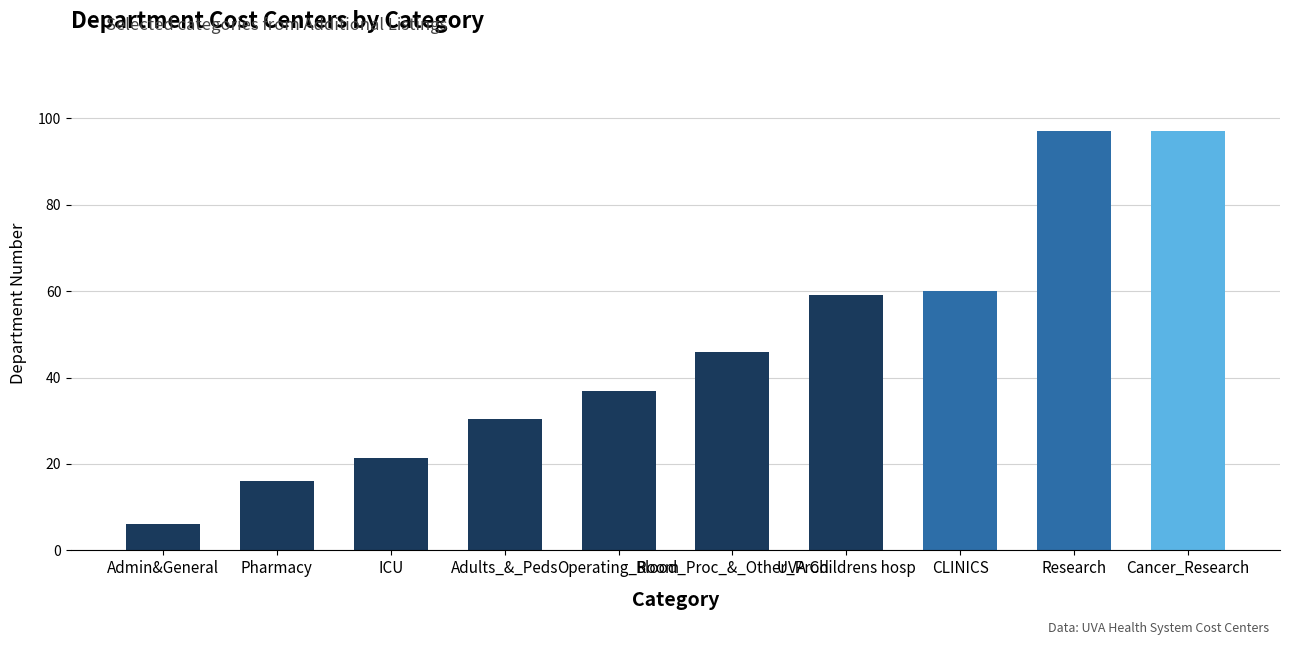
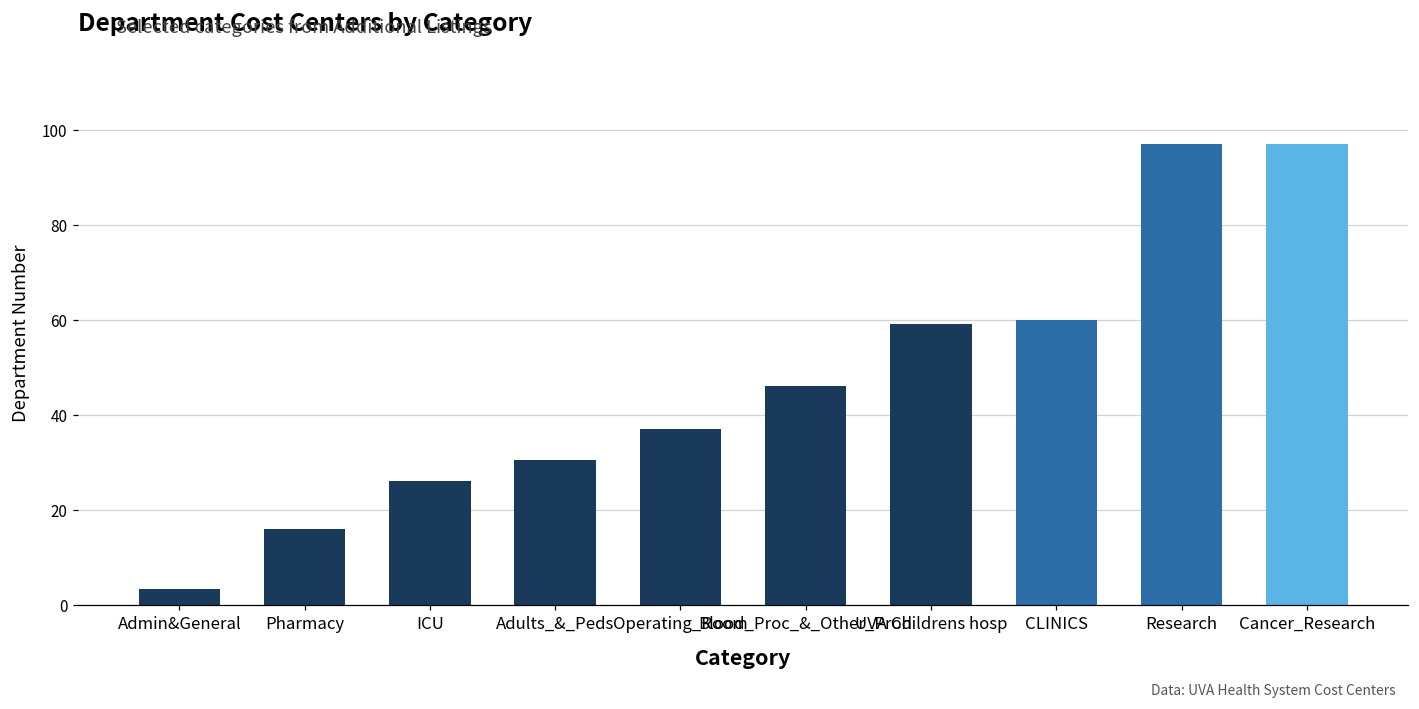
Admin&General: 6 -> 3
ICU: 21 -> 26
